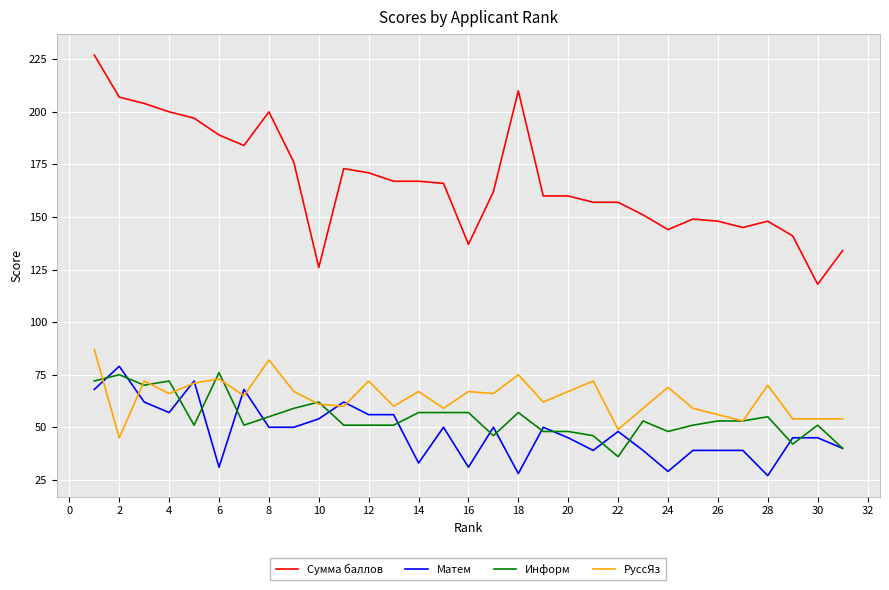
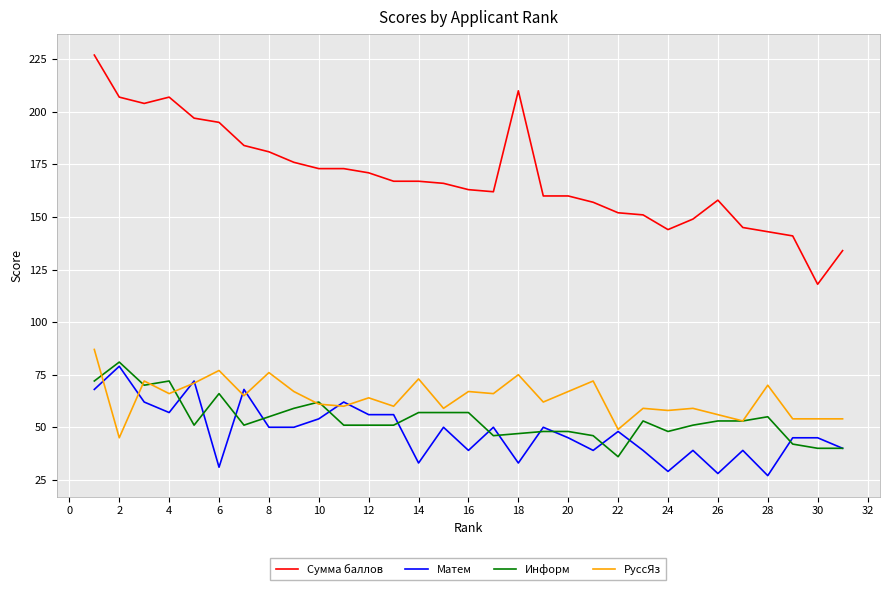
Информ, 2: 75 -> 81
Сумма баллов, 4: 200 -> 207
Сумма баллов, 6: 189 -> 195
Информ, 6: 76 -> 66
РуссЯз, 6: 73 -> 77
Сумма баллов, 8: 200 -> 181
РуссЯз, 8: 82 -> 76
Сумма баллов, 10: 126 -> 173
РуссЯз, 12: 72 -> 64
РуссЯз, 14: 67 -> 73
Сумма баллов, 16: 137 -> 163
Матем, 16: 31 -> 39
Матем, 18: 28 -> 33
Информ, 18: 57 -> 47
Сумма баллов, 22: 157 -> 152
РуссЯз, 24: 69 -> 58
Сумма баллов, 26: 148 -> 158
Матем, 26: 39 -> 28
Сумма баллов, 28: 148 -> 143
Информ, 30: 51 -> 40
